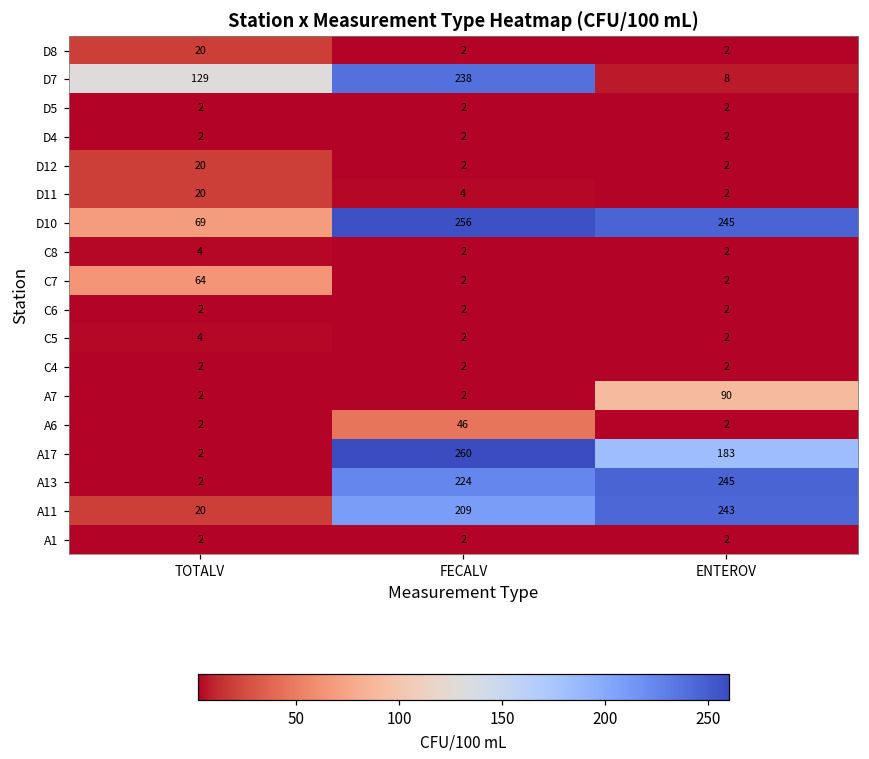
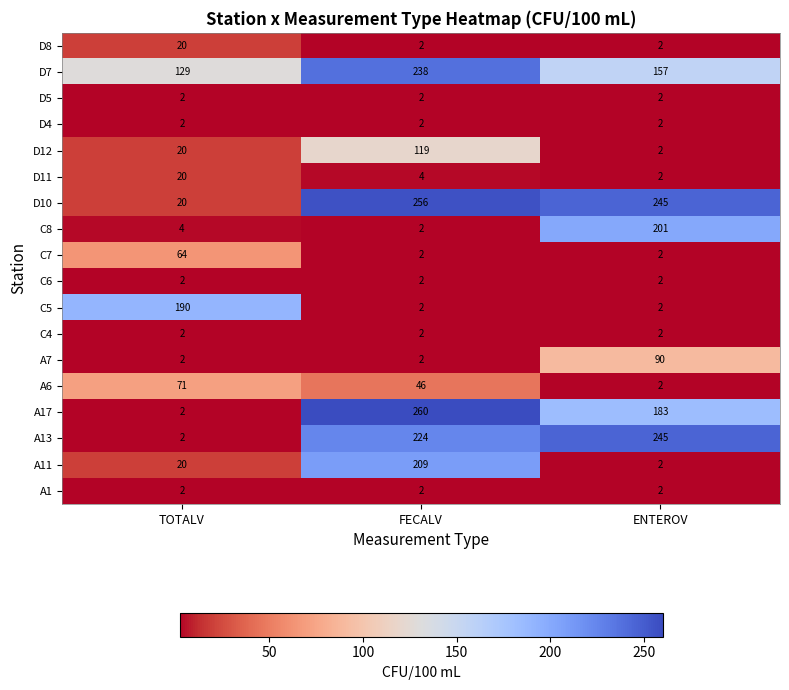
D7, ENTEROV: 8 -> 157
D12, FECALV: 2 -> 119
D10, TOTALV: 69 -> 20
C8, ENTEROV: 2 -> 201
C5, TOTALV: 4 -> 190
A6, TOTALV: 2 -> 71
A11, ENTEROV: 243 -> 2
